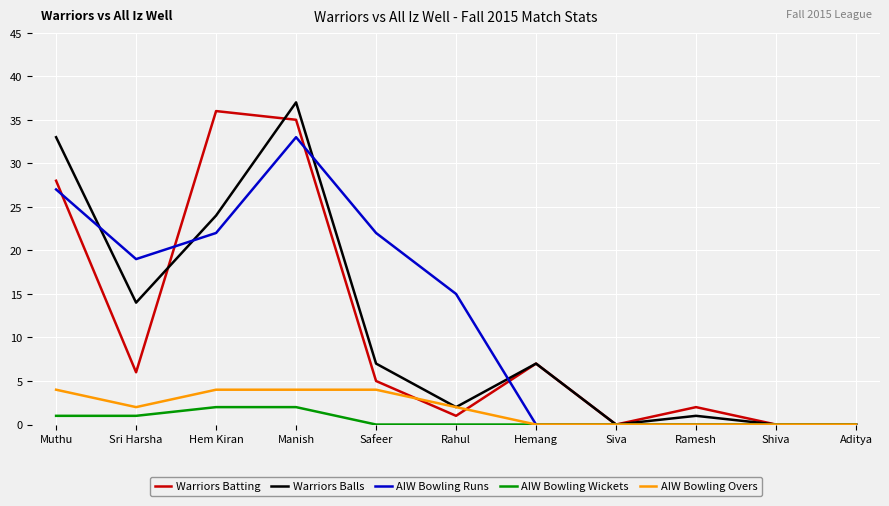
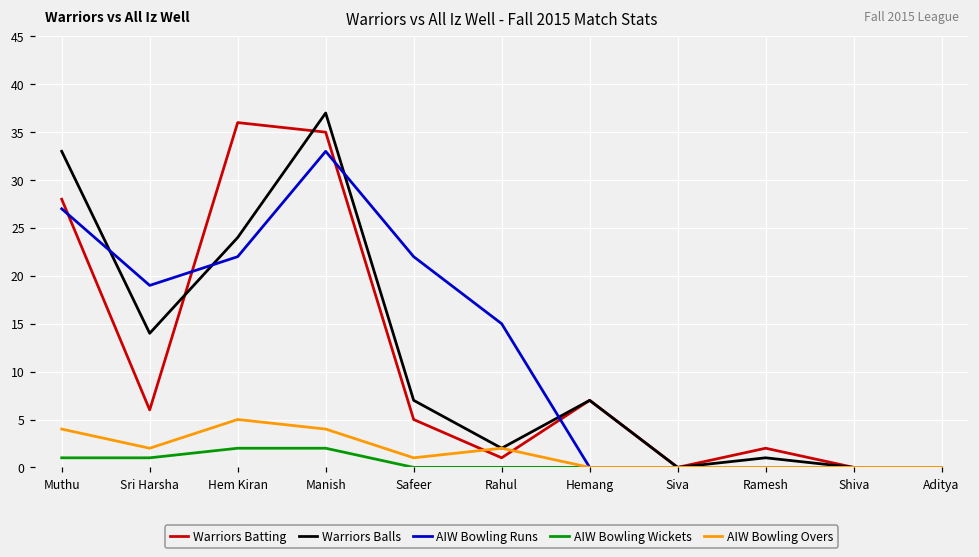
AIW Bowling Overs, Hem Kiran: 4 -> 5
AIW Bowling Overs, Safeer: 4 -> 1
